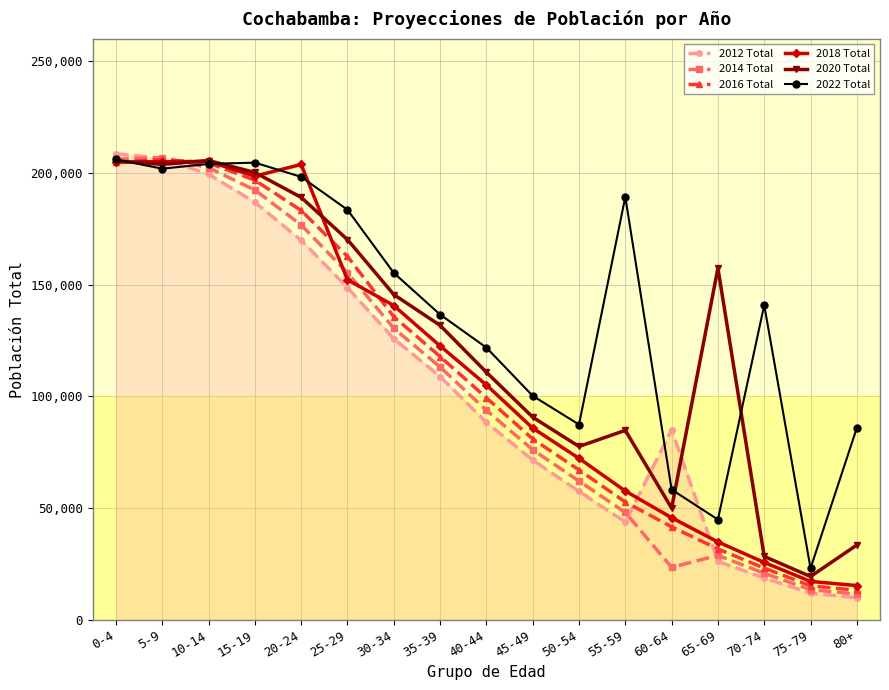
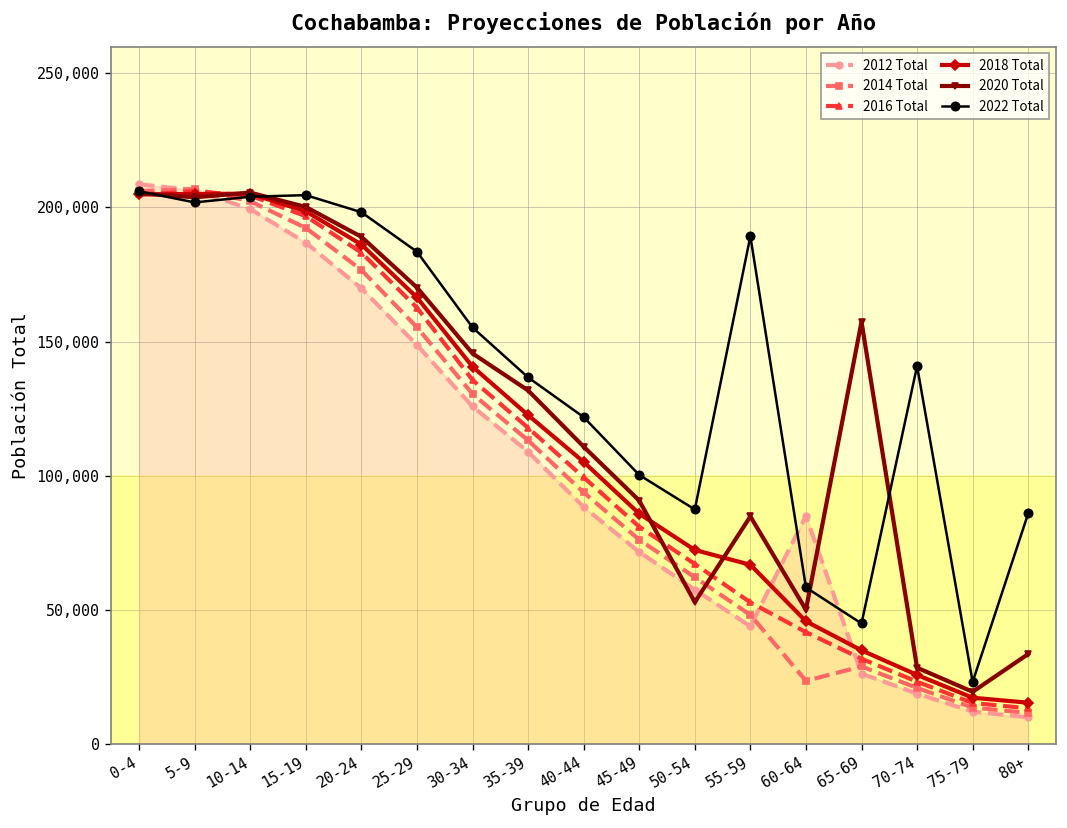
2018 Total, 20-24: 204,000 -> 186,000
2018 Total, 25-29: 152,000 -> 166,000
2020 Total, 50-54: 78,000 -> 53,000
2018 Total, 55-59: 58,000 -> 67,000
